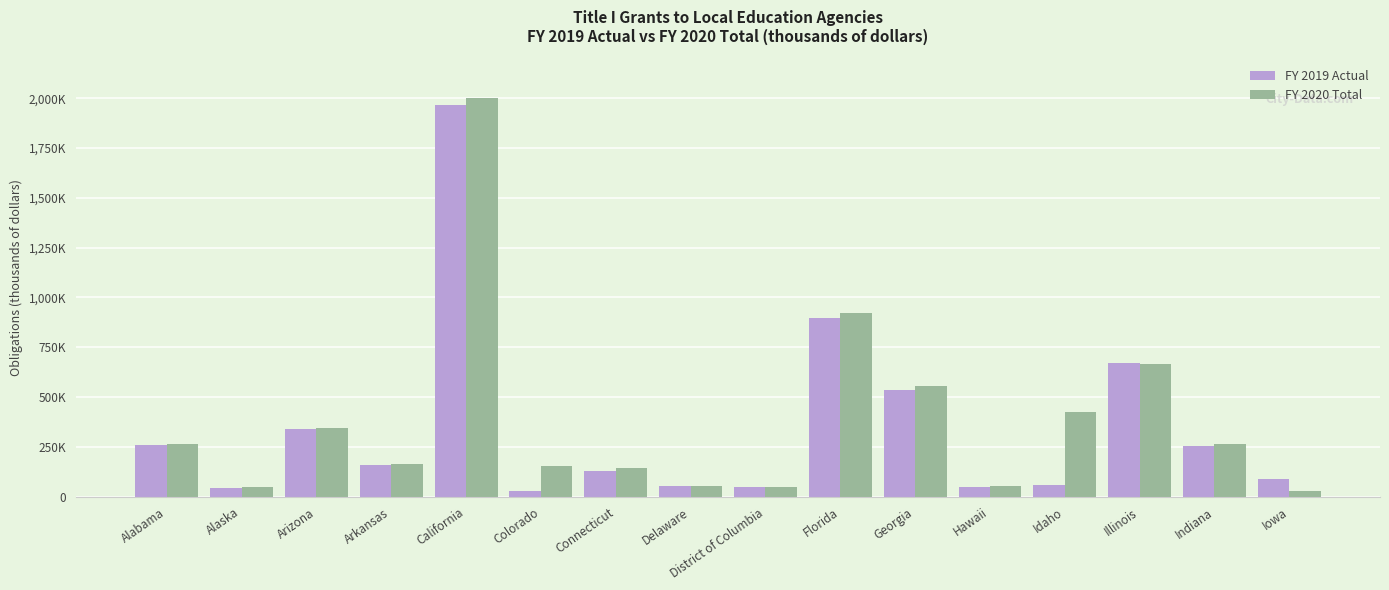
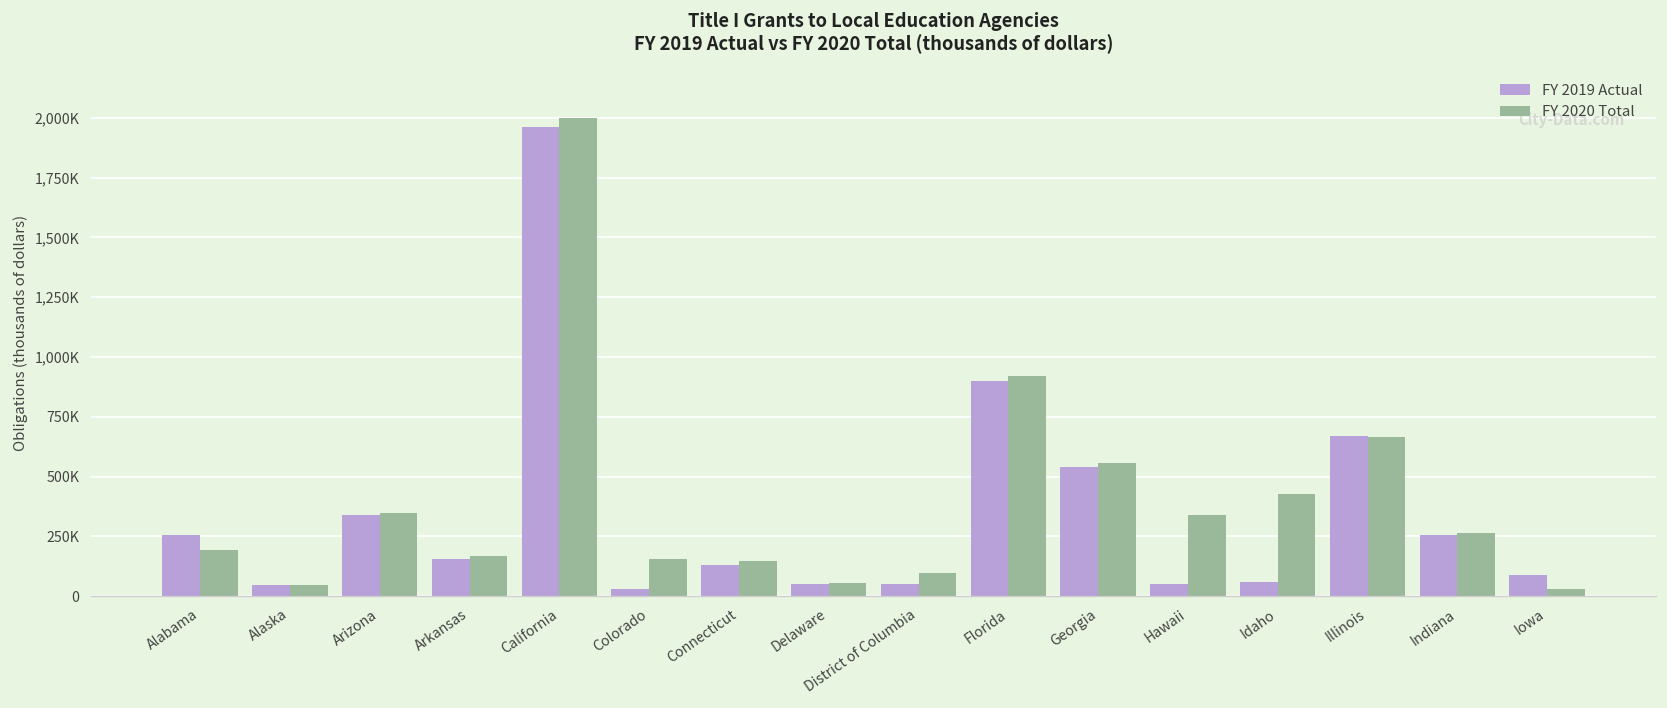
FY 2020 Total, Alabama: 270,000 -> 190,000
FY 2020 Total, District of Columbia: 50,000 -> 100,000
FY 2020 Total, Hawaii: 50,000 -> 340,000
